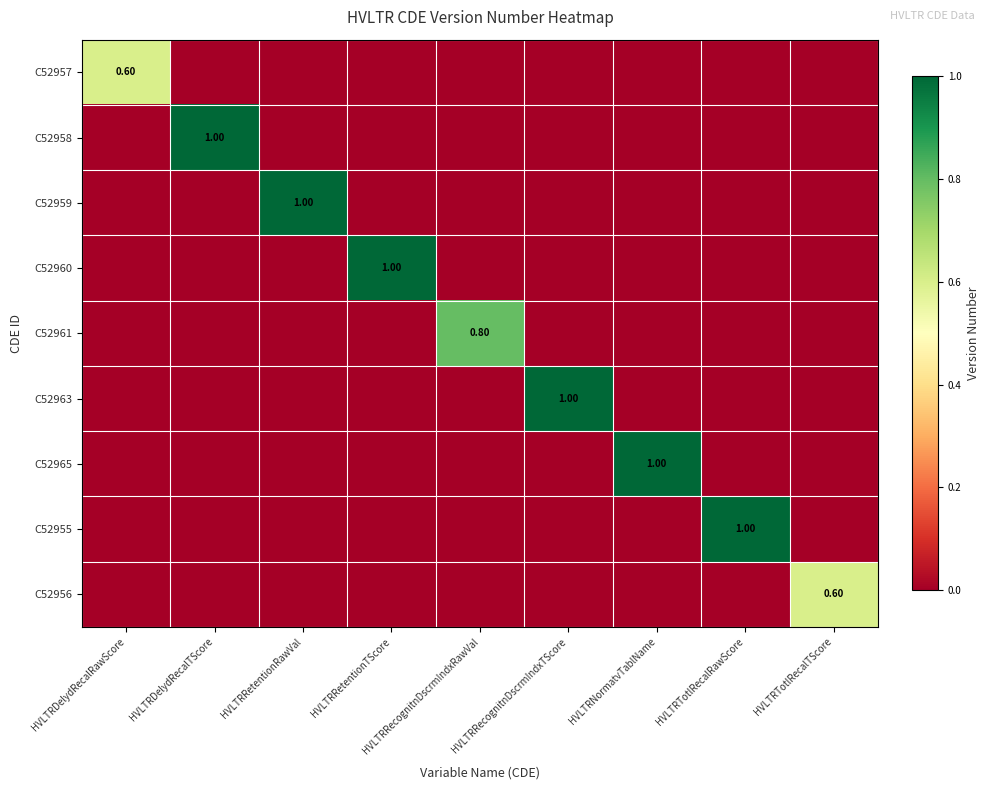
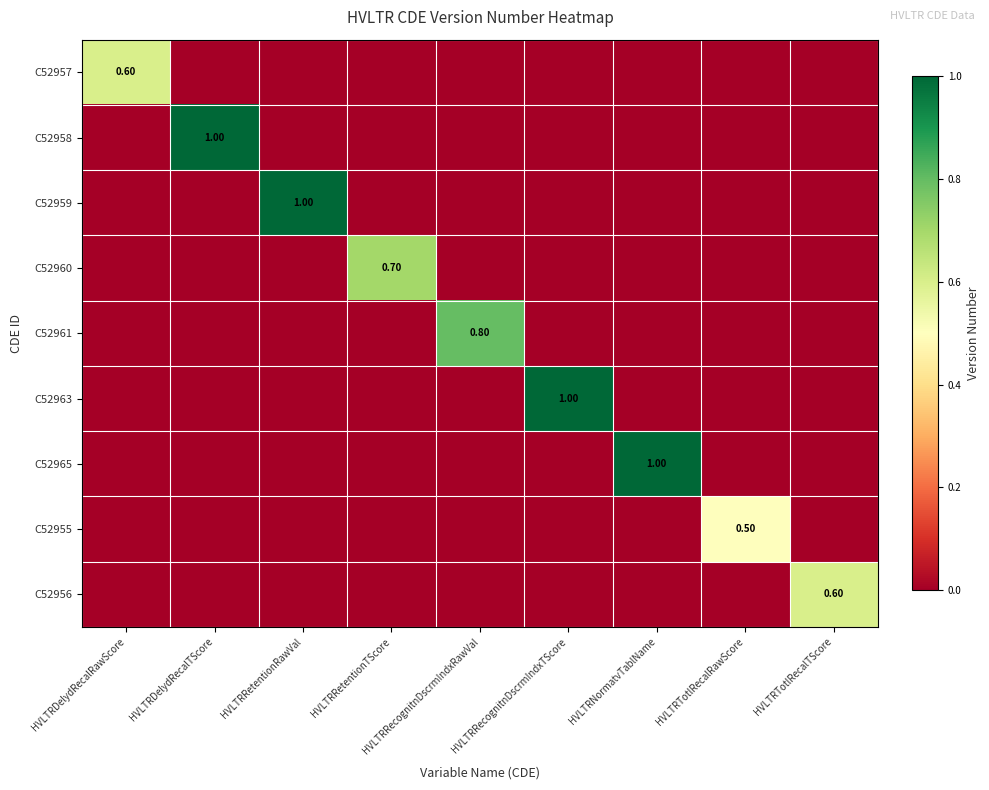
C52960, HVLTRRetentionTScore: 1.00 -> 0.70
C52955, HVLTRTotlRecalRawScore: 1.00 -> 0.50
